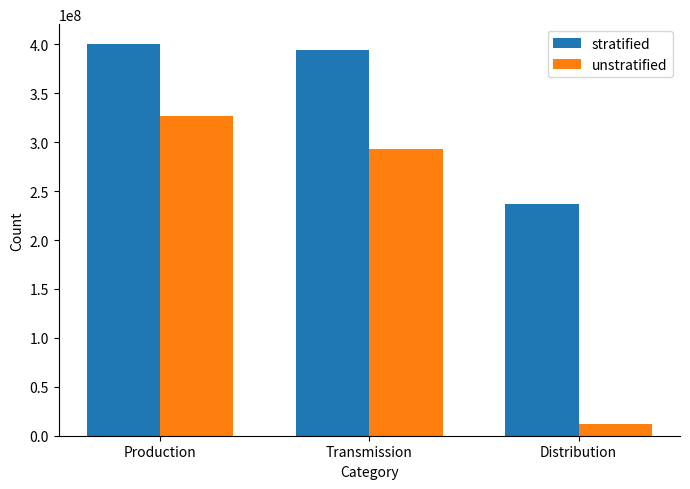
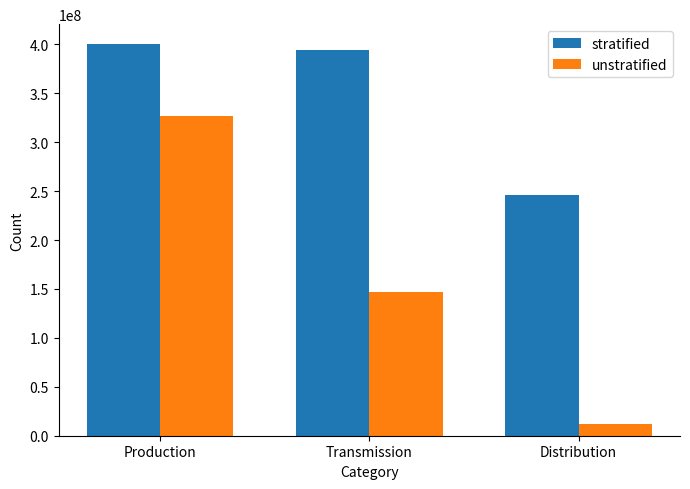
unstratified, Transmission: 290000000 -> 150000000
stratified, Distribution: 240000000 -> 250000000
